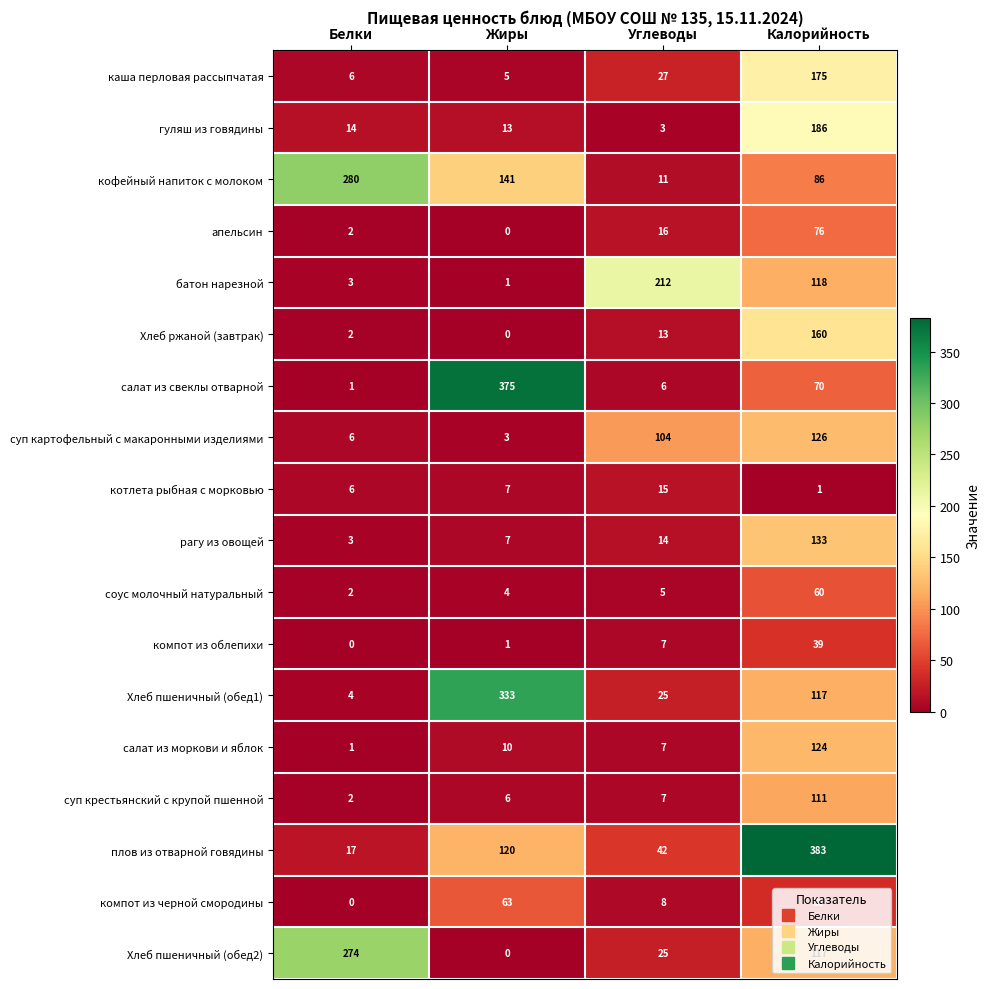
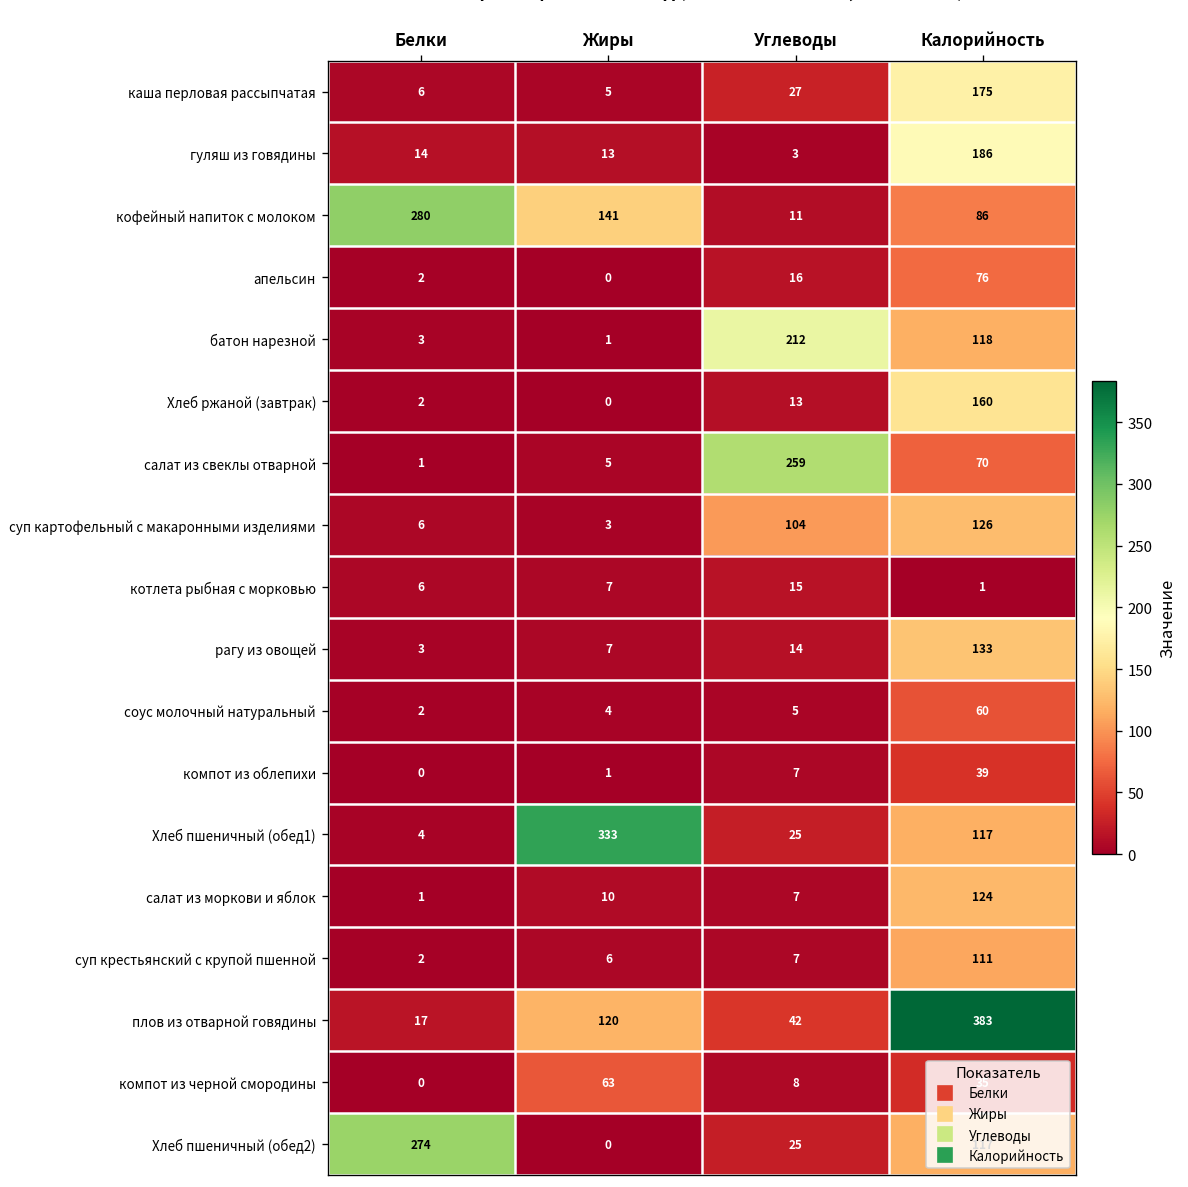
салат из свеклы отварной, Жиры: 375 -> 5
салат из свеклы отварной, Углеводы: 6 -> 259
